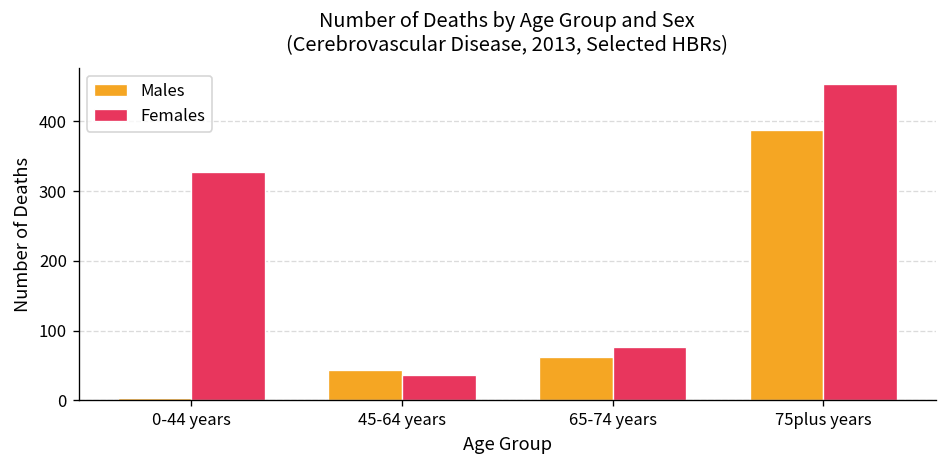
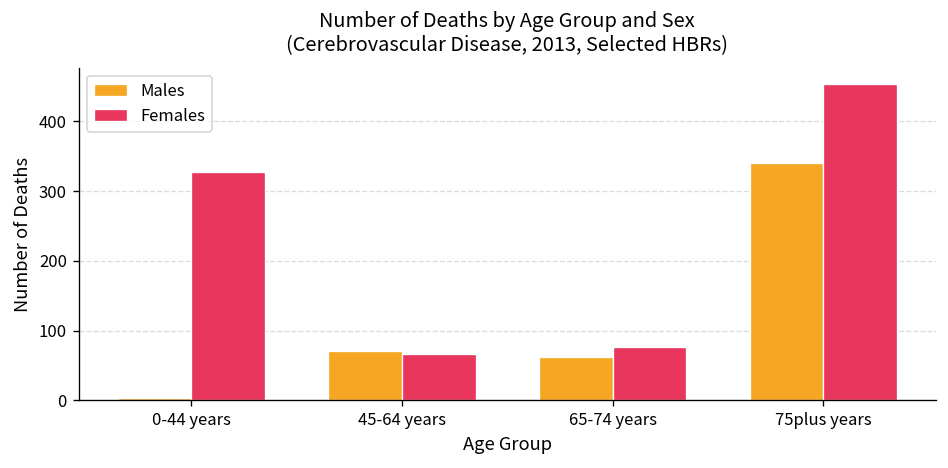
Males, 45-64 years: 40 -> 70
Females, 45-64 years: 40 -> 70
Males, 75plus years: 390 -> 340
